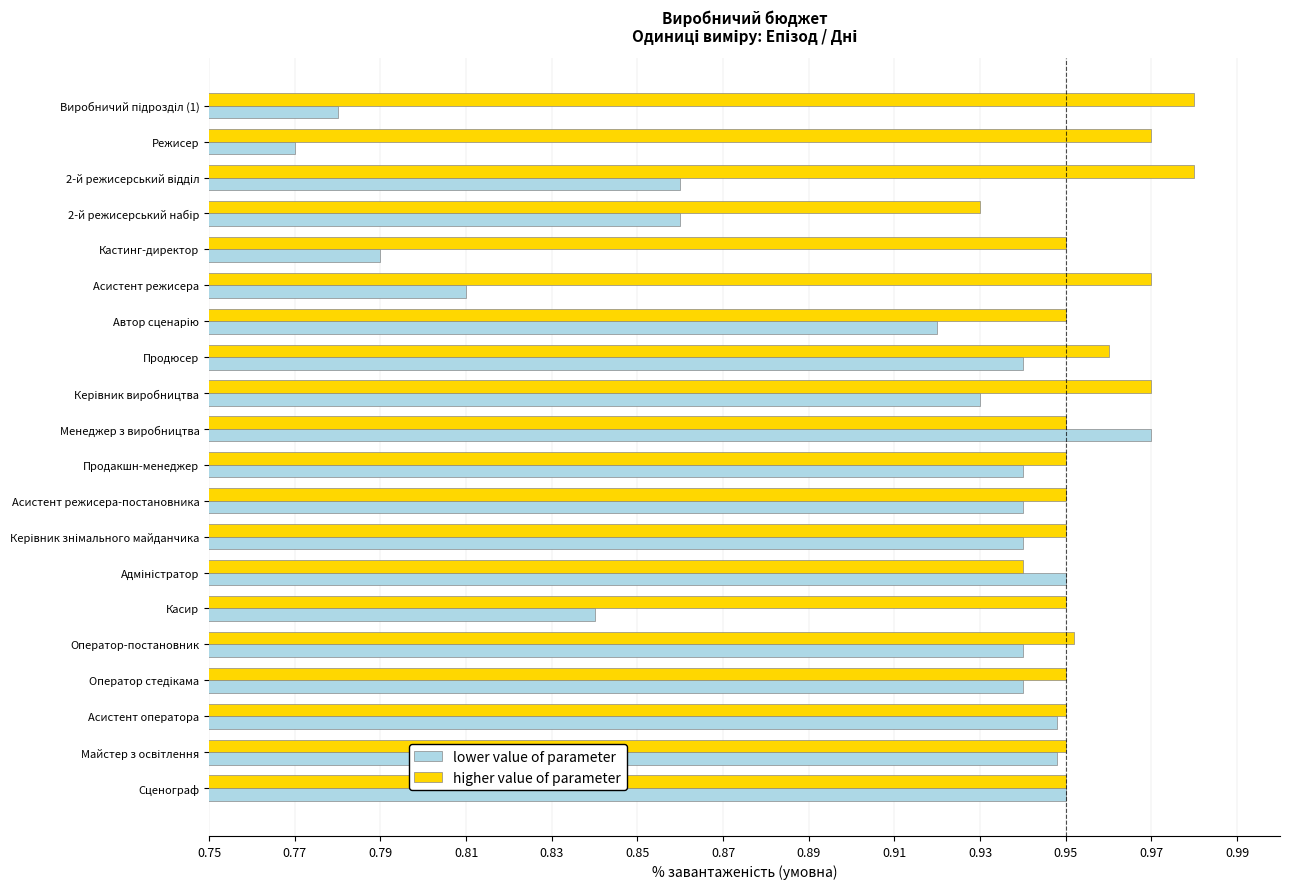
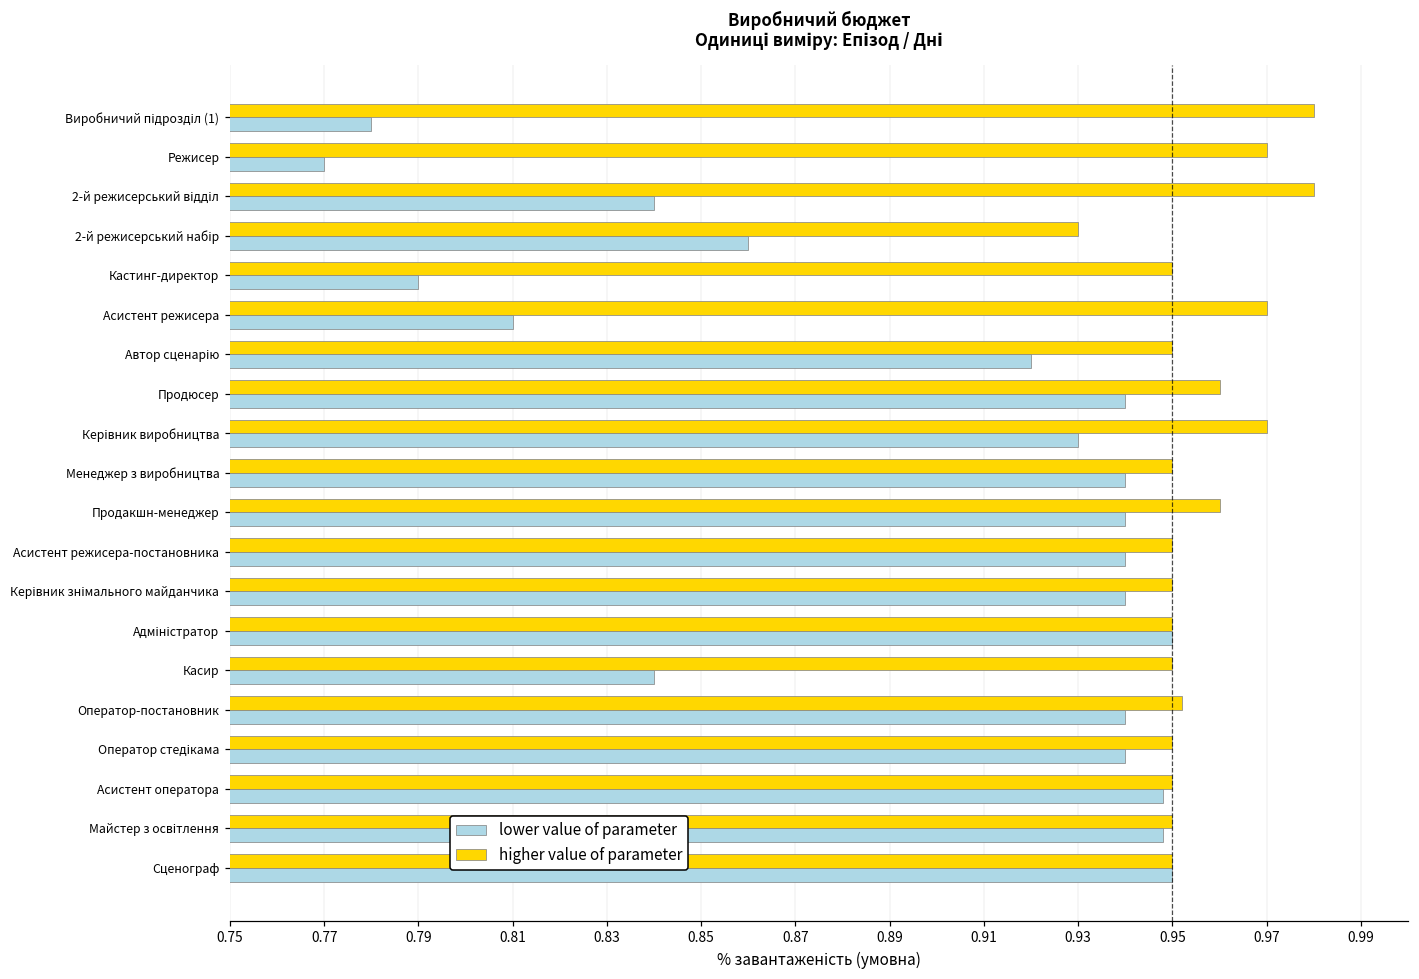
lower value of parameter, 2-й режисерський відділ: 0.86 -> 0.84
lower value of parameter, Менеджер з виробництва: 0.97 -> 0.94
higher value of parameter, Продакшн-менеджер: 0.95 -> 0.96
higher value of parameter, Адміністратор: 0.94 -> 0.95
